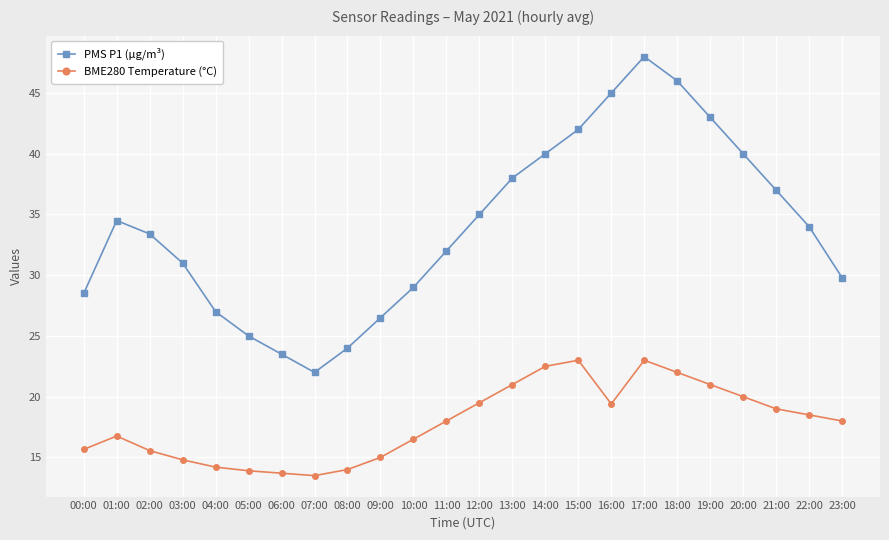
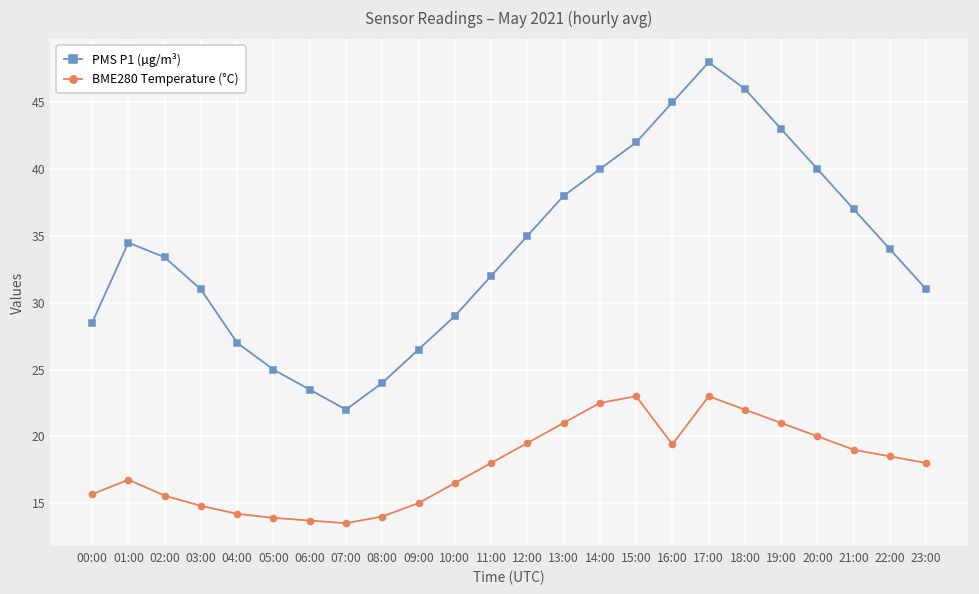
PMS P1 (µg/m³), 23:00: 29.8 -> 31.0
